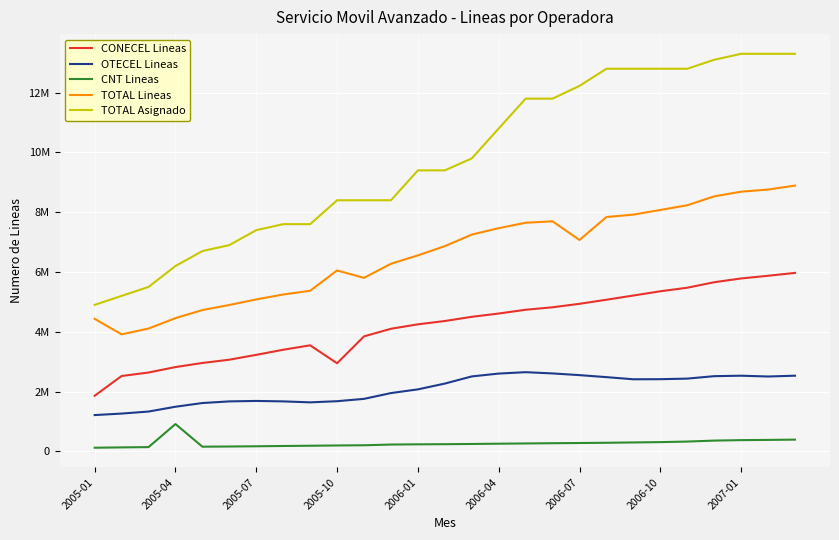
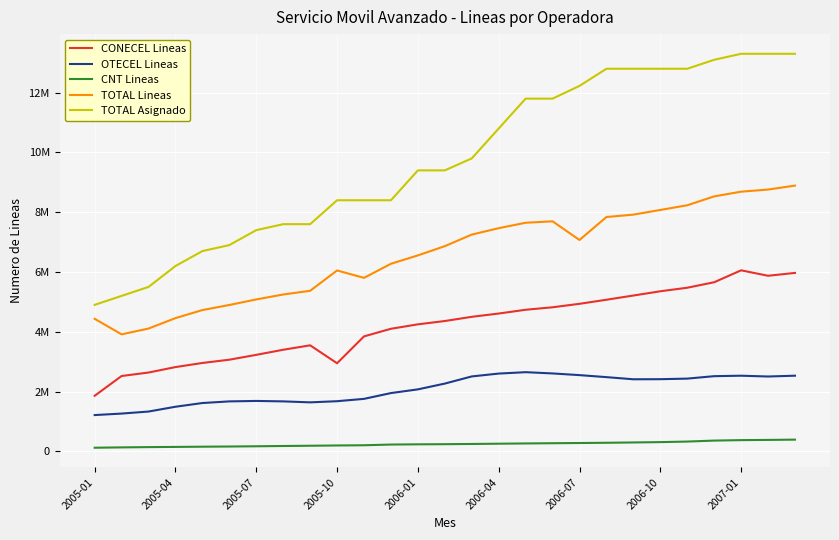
CNT Lineas, 2005-04: 900000 -> 100000
CONECEL Lineas, 2007-01: 5800000 -> 6100000
